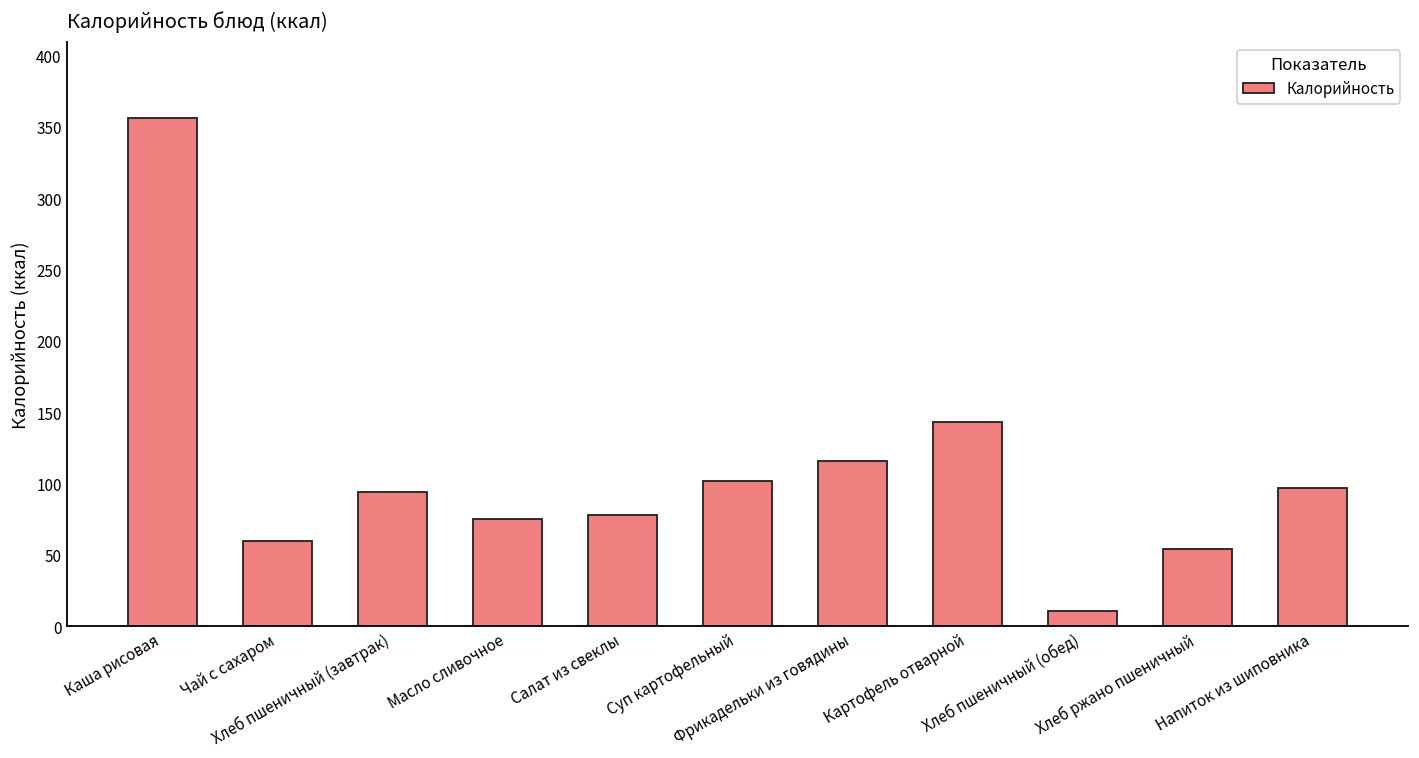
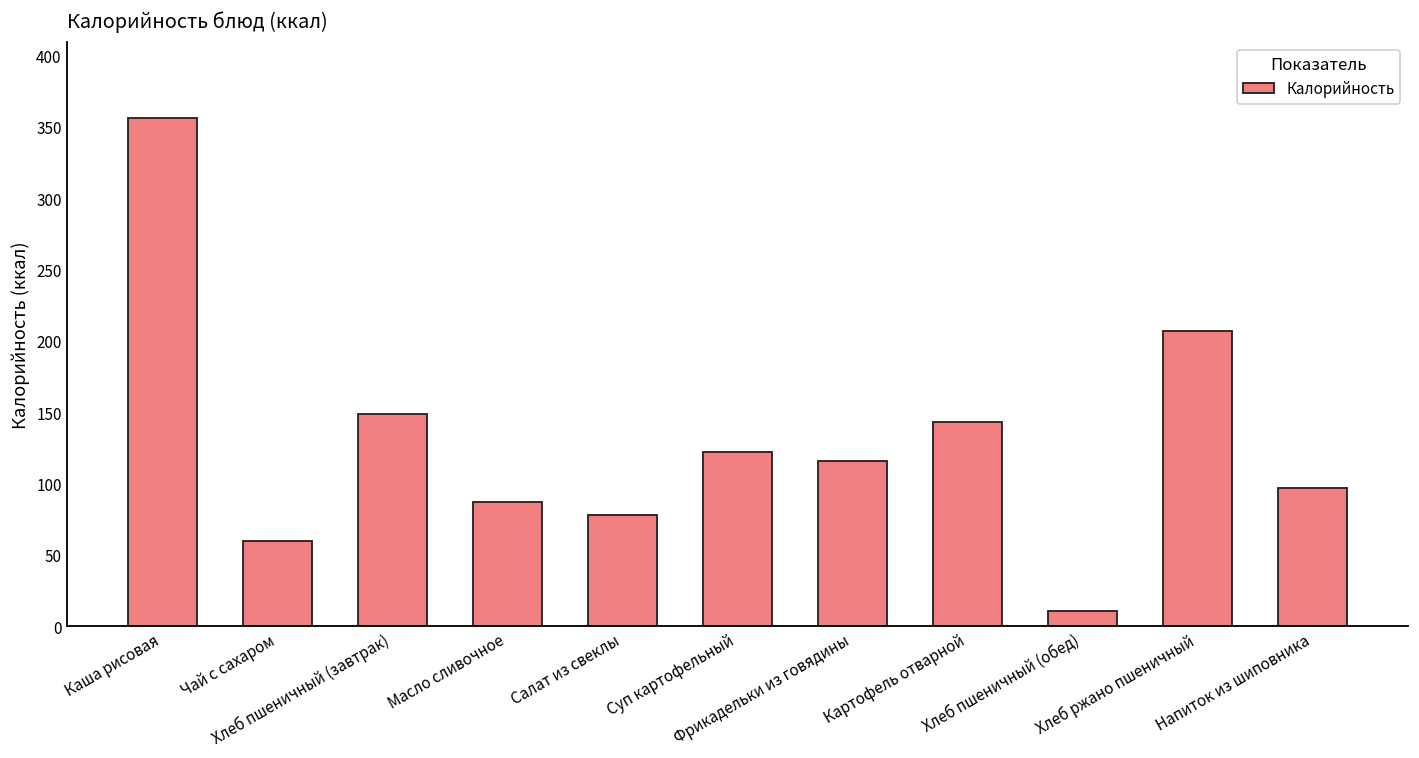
Хлеб пшеничный (завтрак): 94 -> 149
Масло сливочное: 75 -> 87
Суп картофельный: 102 -> 122
Хлеб ржано пшеничный: 54 -> 207
